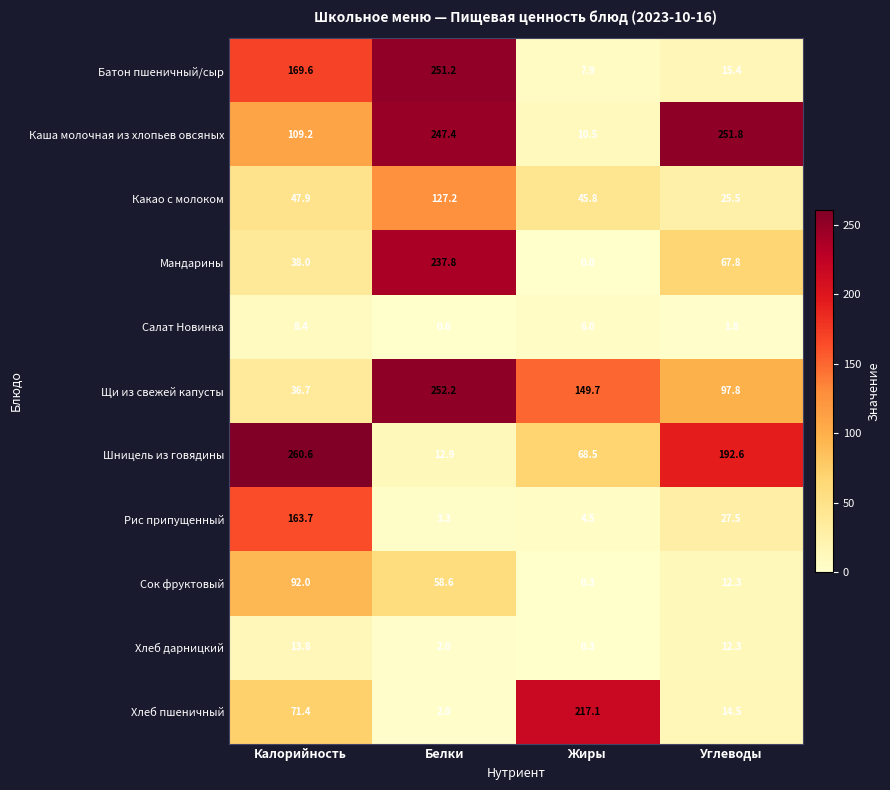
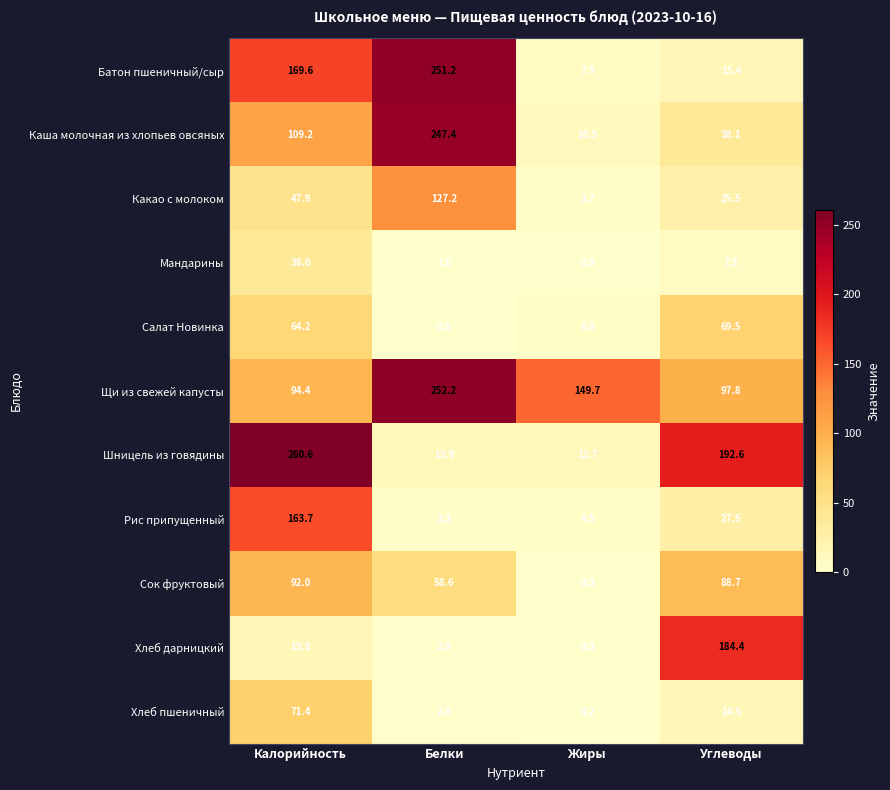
Каша молочная из хлопьев овсяных, Углеводы: 251.8 -> 38.1
Какао с молоком, Жиры: 45.8 -> 3.7
Мандарины, Белки: 237.8 -> 1.0
Мандарины, Углеводы: 67.8 -> 7.5
Салат Новинка, Калорийность: 8.4 -> 64.2
Салат Новинка, Углеводы: 1.8 -> 69.5
Щи из свежей капусты, Калорийность: 36.7 -> 94.4
Шницель из говядины, Жиры: 68.5 -> 12.7
Сок фруктовый, Углеводы: 12.3 -> 88.7
Хлеб дарницкий, Углеводы: 12.3 -> 184.4
Хлеб пшеничный, Жиры: 217.1 -> 0.2
